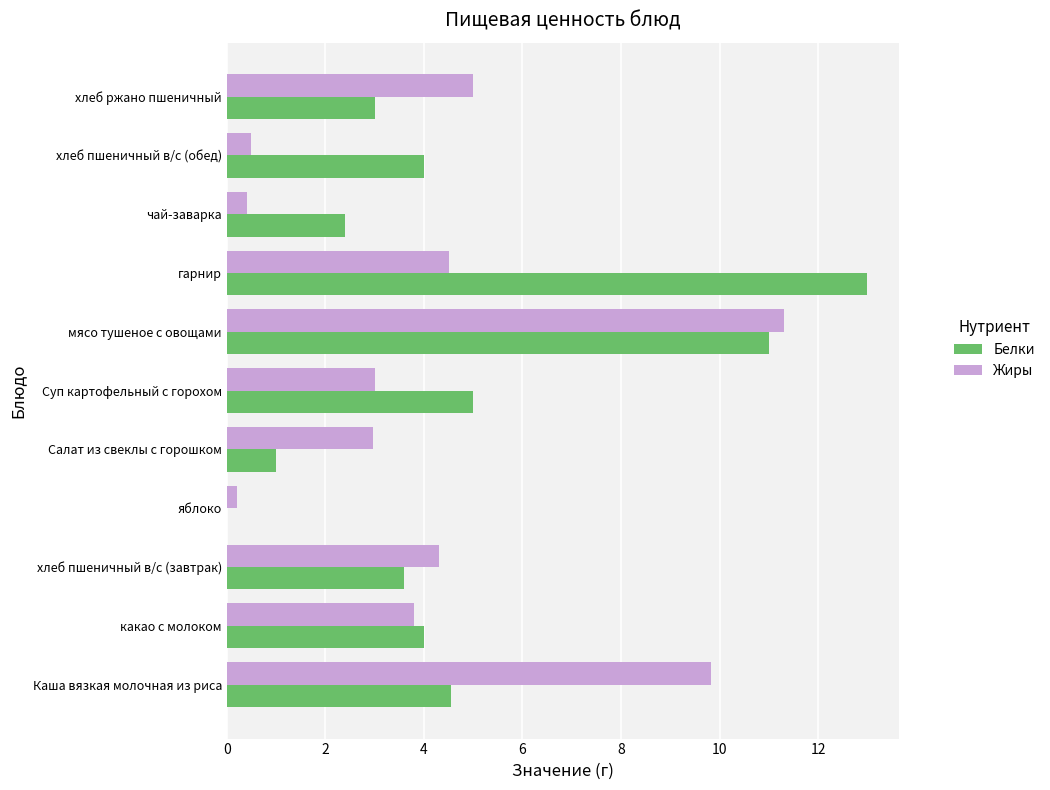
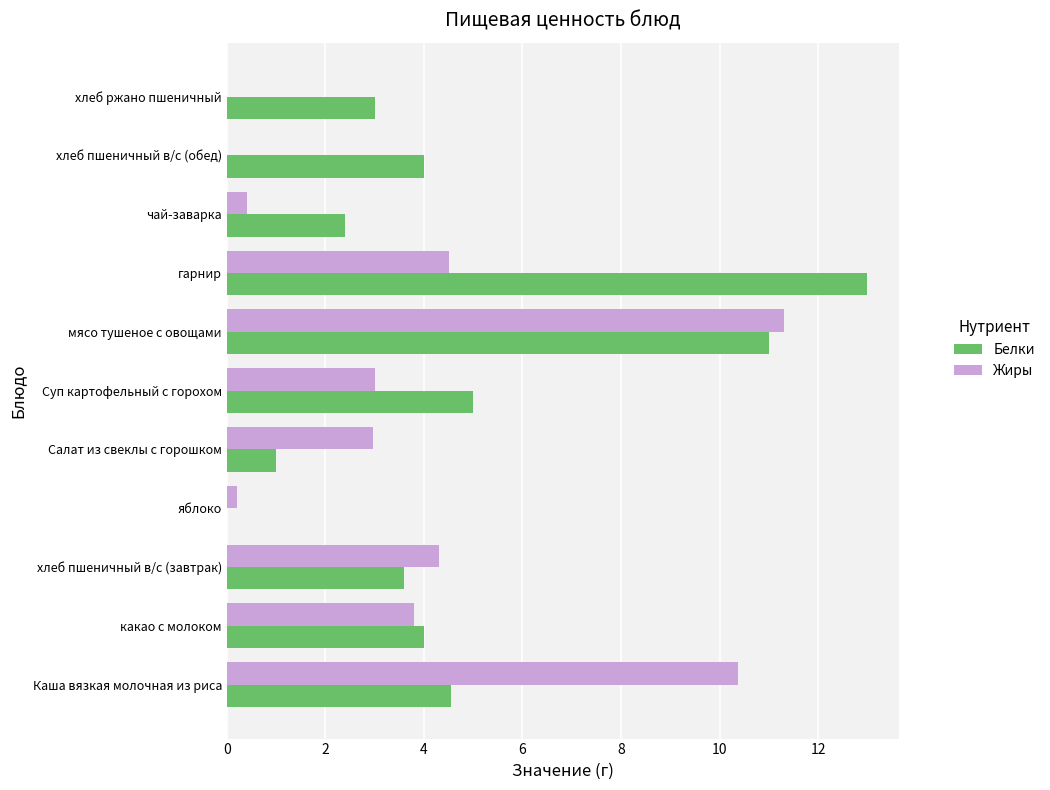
Жиры, хлеб ржано пшеничный: 5 -> 0
Жиры, хлеб пшеничный в/с (обед): 0.5 -> 0.0
Жиры, Каша вязкая молочная из риса: 9.8 -> 10.4
